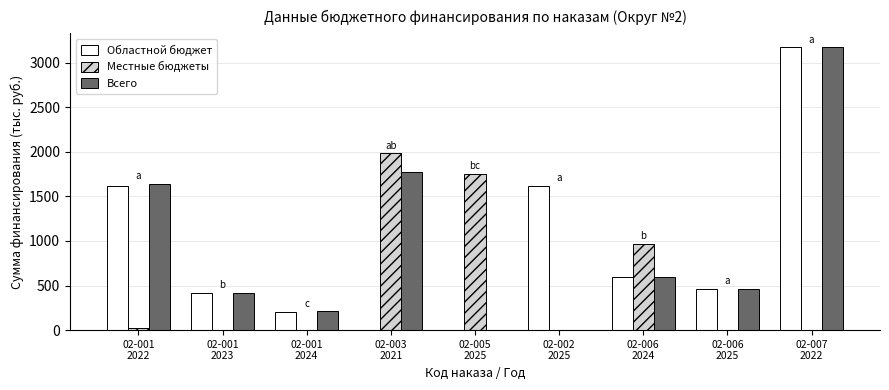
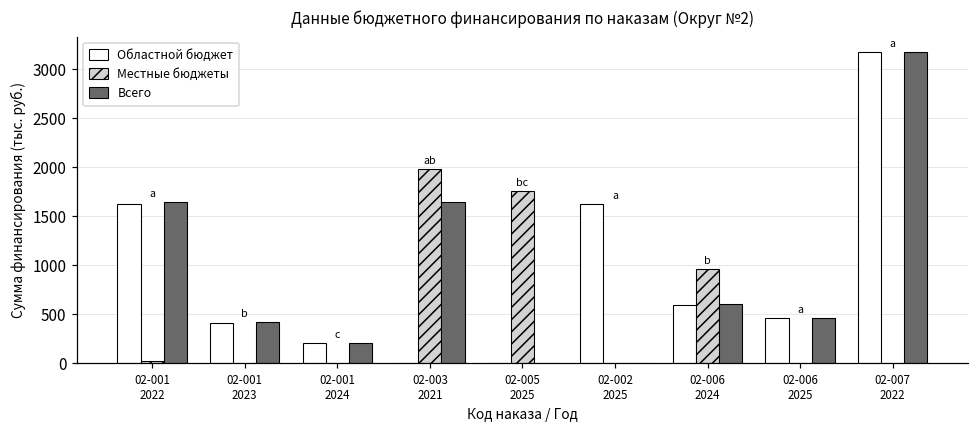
Всего, 02-003 2021: 1800 -> 1600
